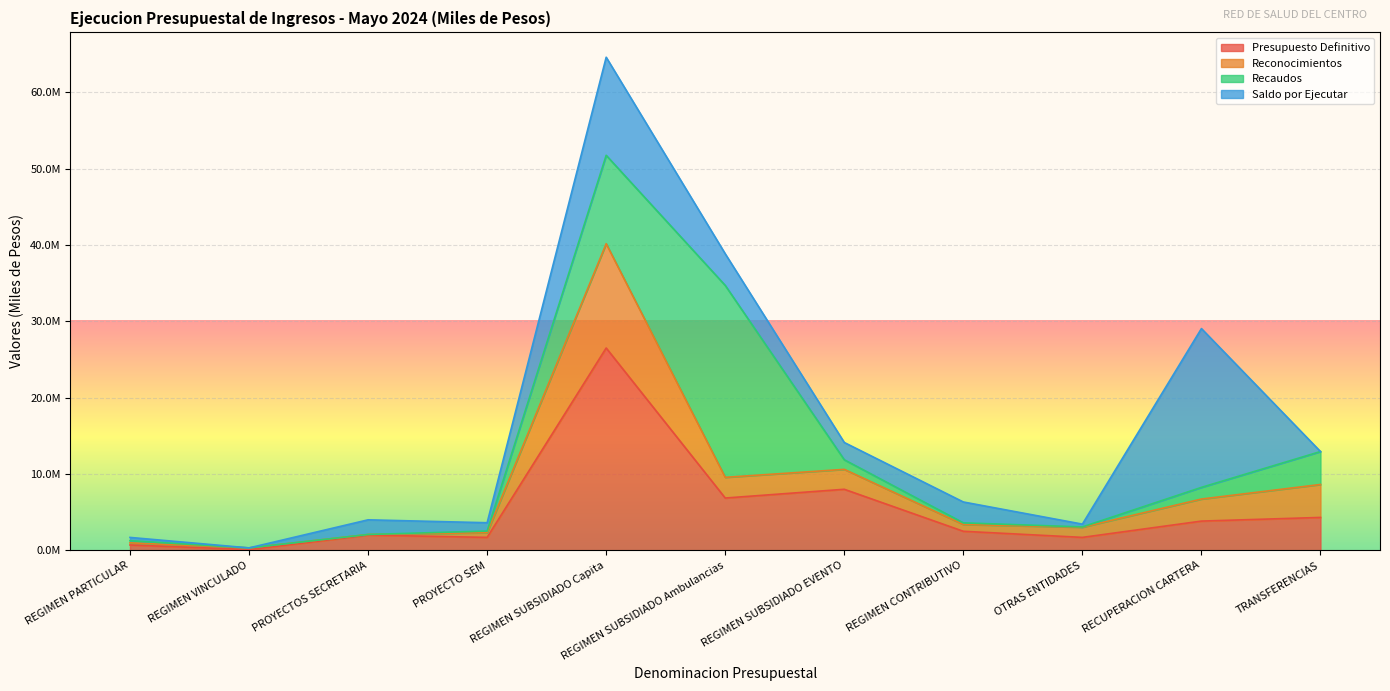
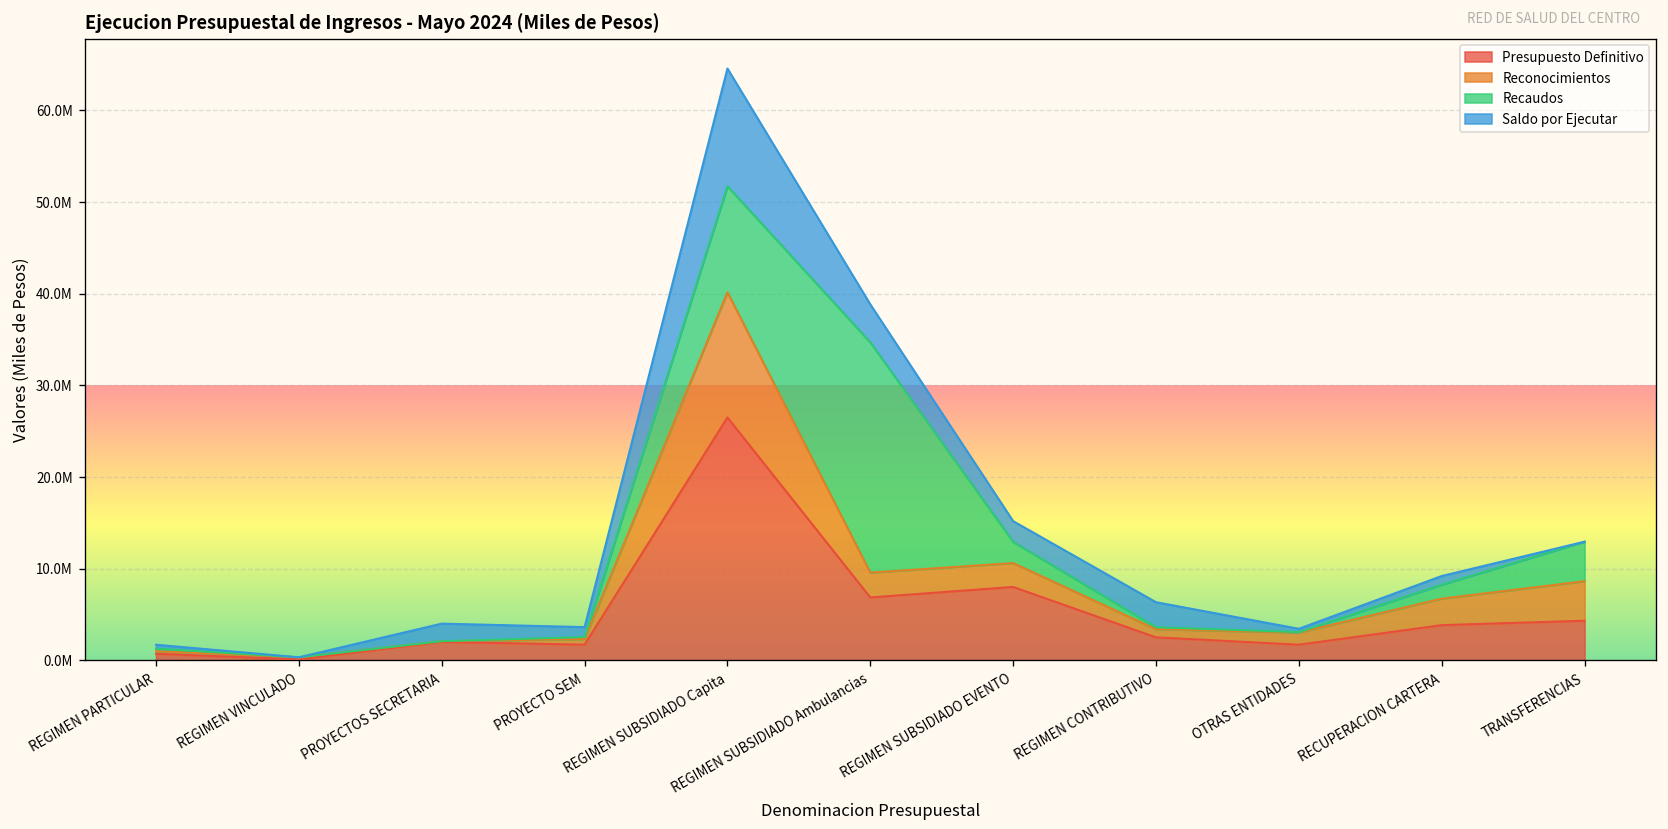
Recaudos, REGIMEN SUBSIDIADO EVENTO: 1000000 -> 2000000
Saldo por Ejecutar, RECUPERACION CARTERA: 21000000 -> 1000000
